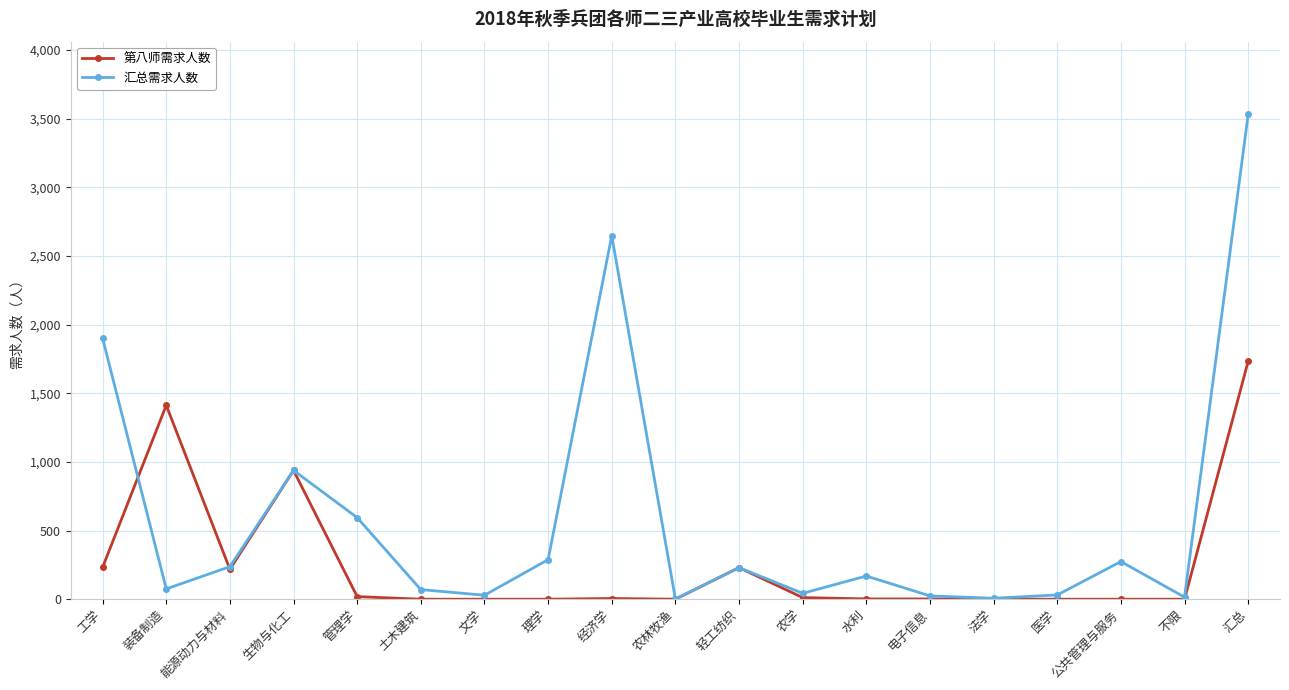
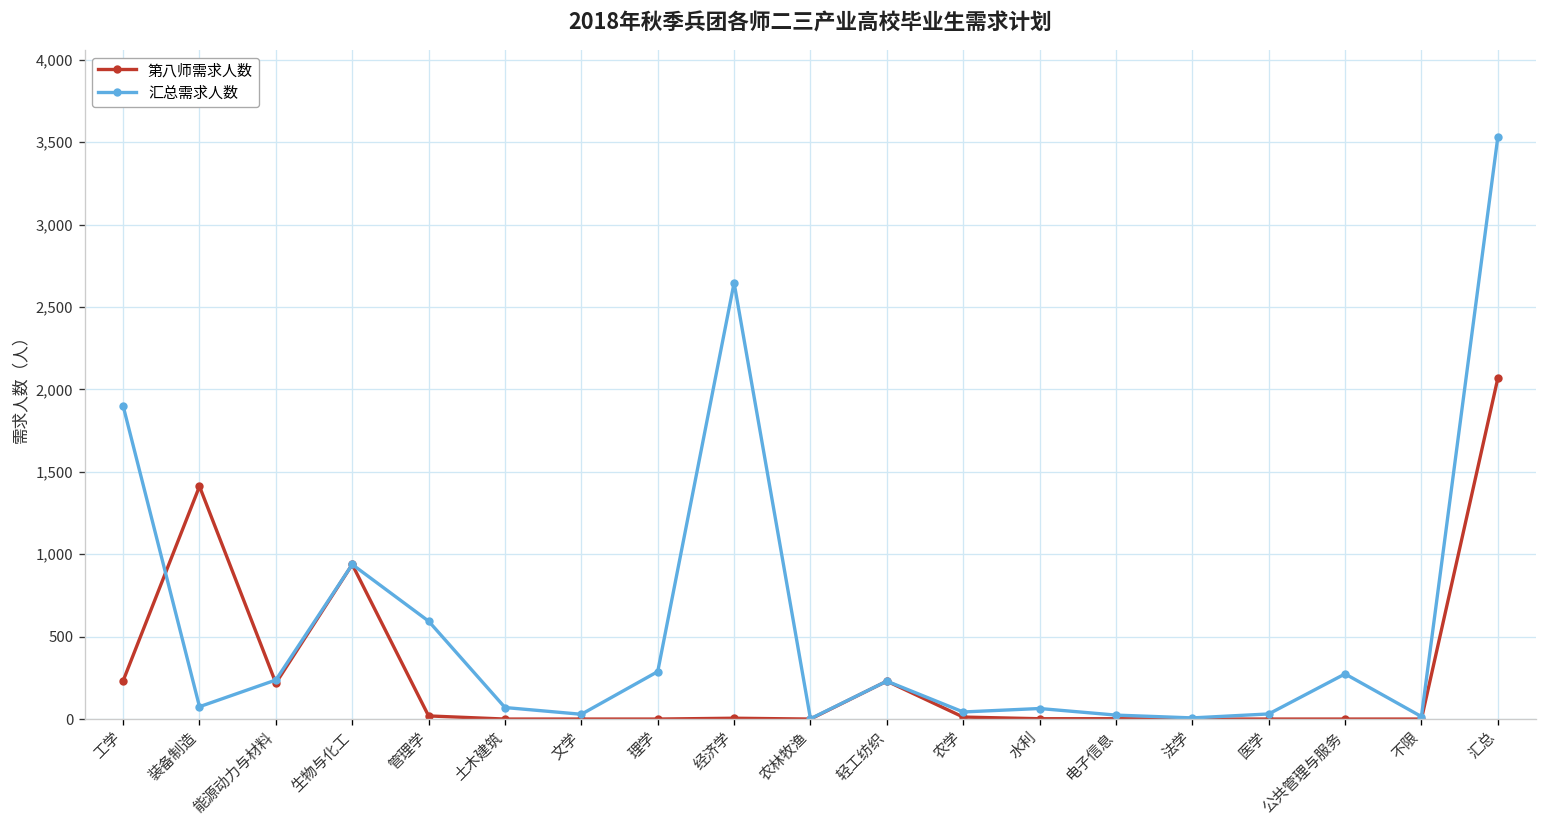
汇总需求人数, 水利: 170 -> 60
第八师需求人数, 汇总: 1,730 -> 2,070
